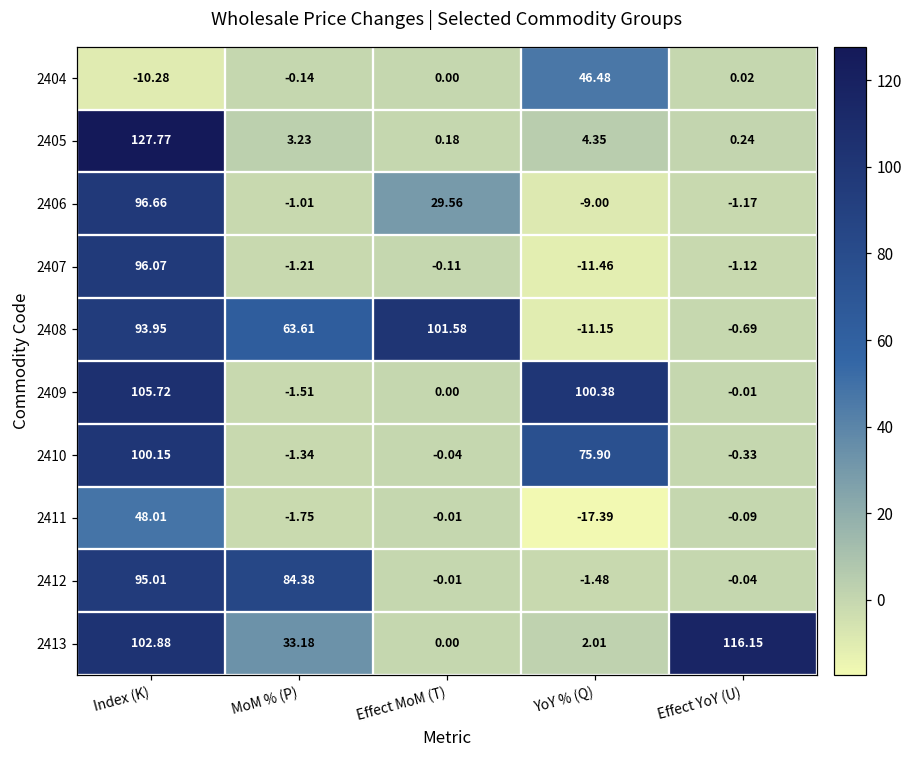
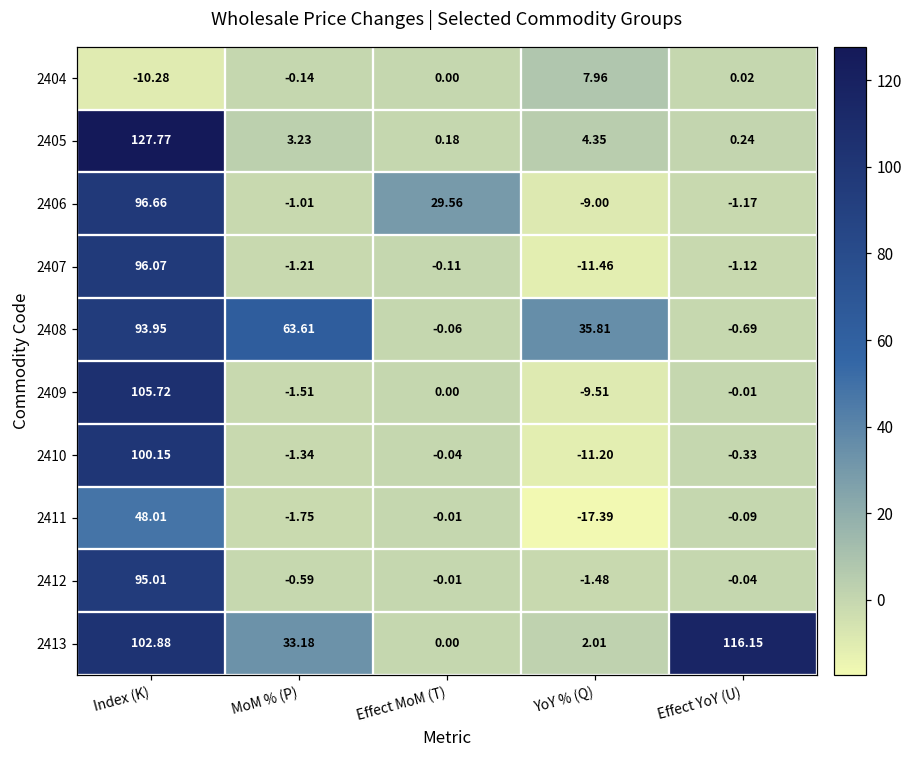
2404, YoY % (Q): 46.48 -> 7.96
2408, Effect MoM (T): 101.58 -> -0.06
2408, YoY % (Q): -11.15 -> 35.81
2409, YoY % (Q): 100.38 -> -9.51
2410, YoY % (Q): 75.90 -> -11.20
2412, MoM % (P): 84.38 -> -0.59
